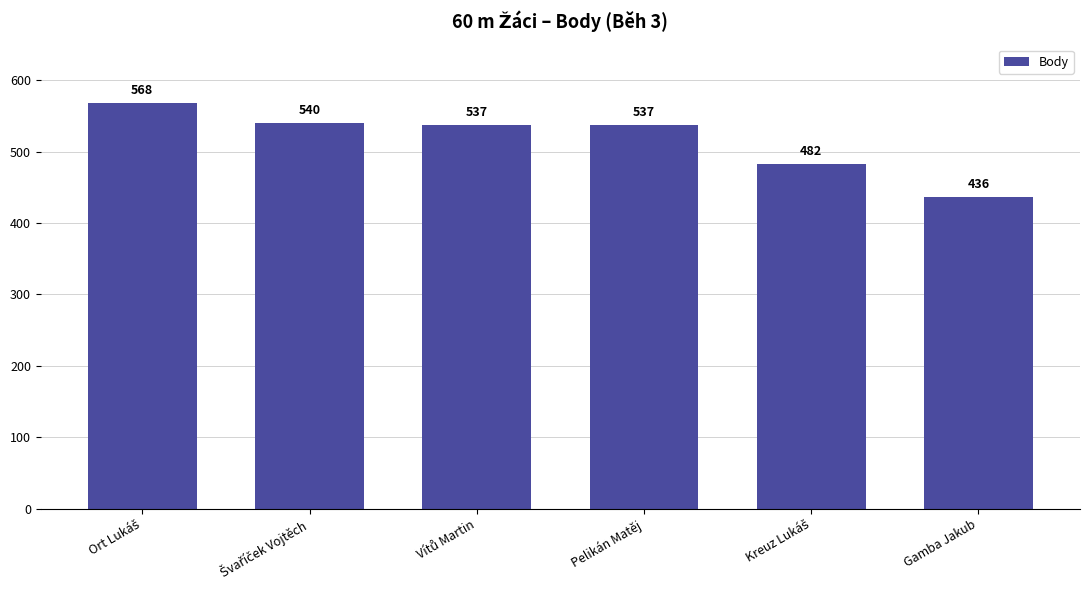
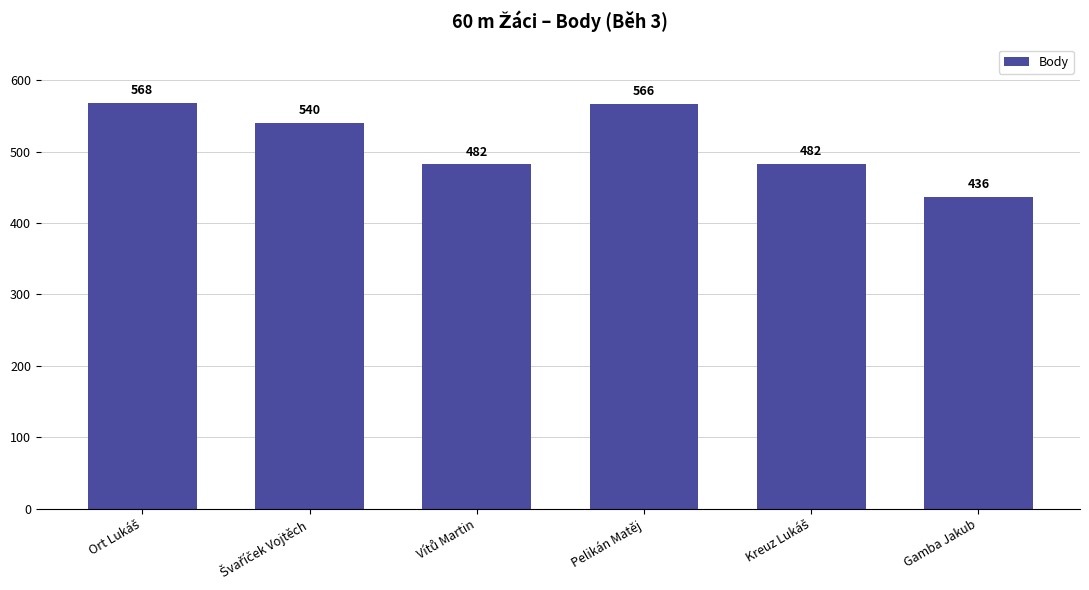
Vítů Martin: 537 -> 482
Pelikán Matěj: 537 -> 566
